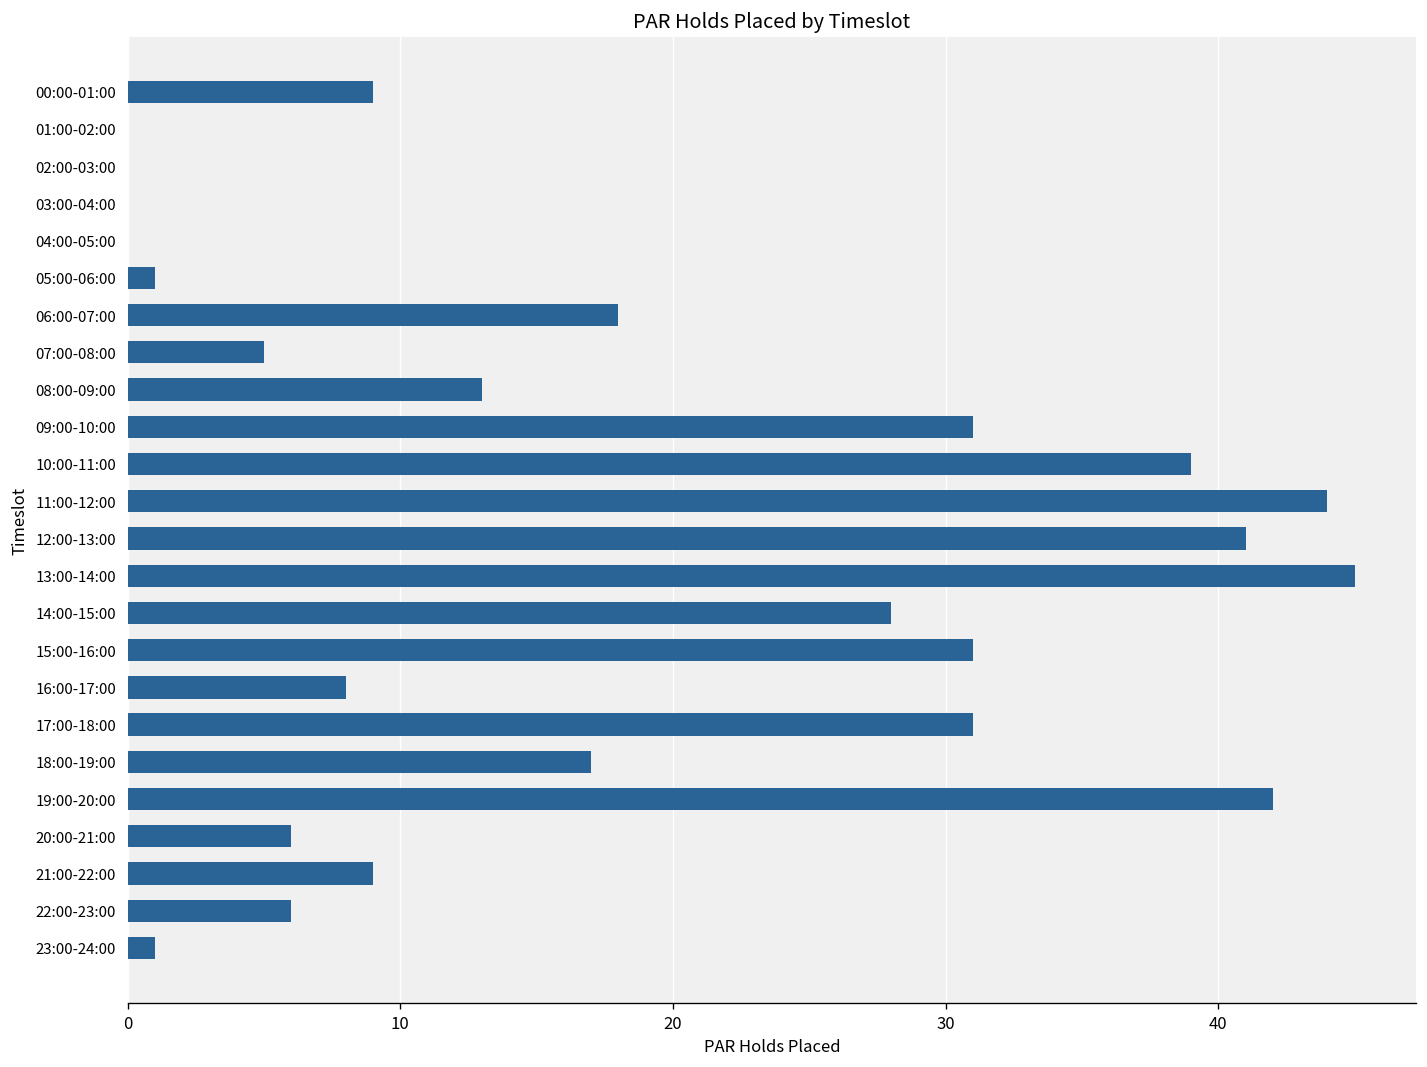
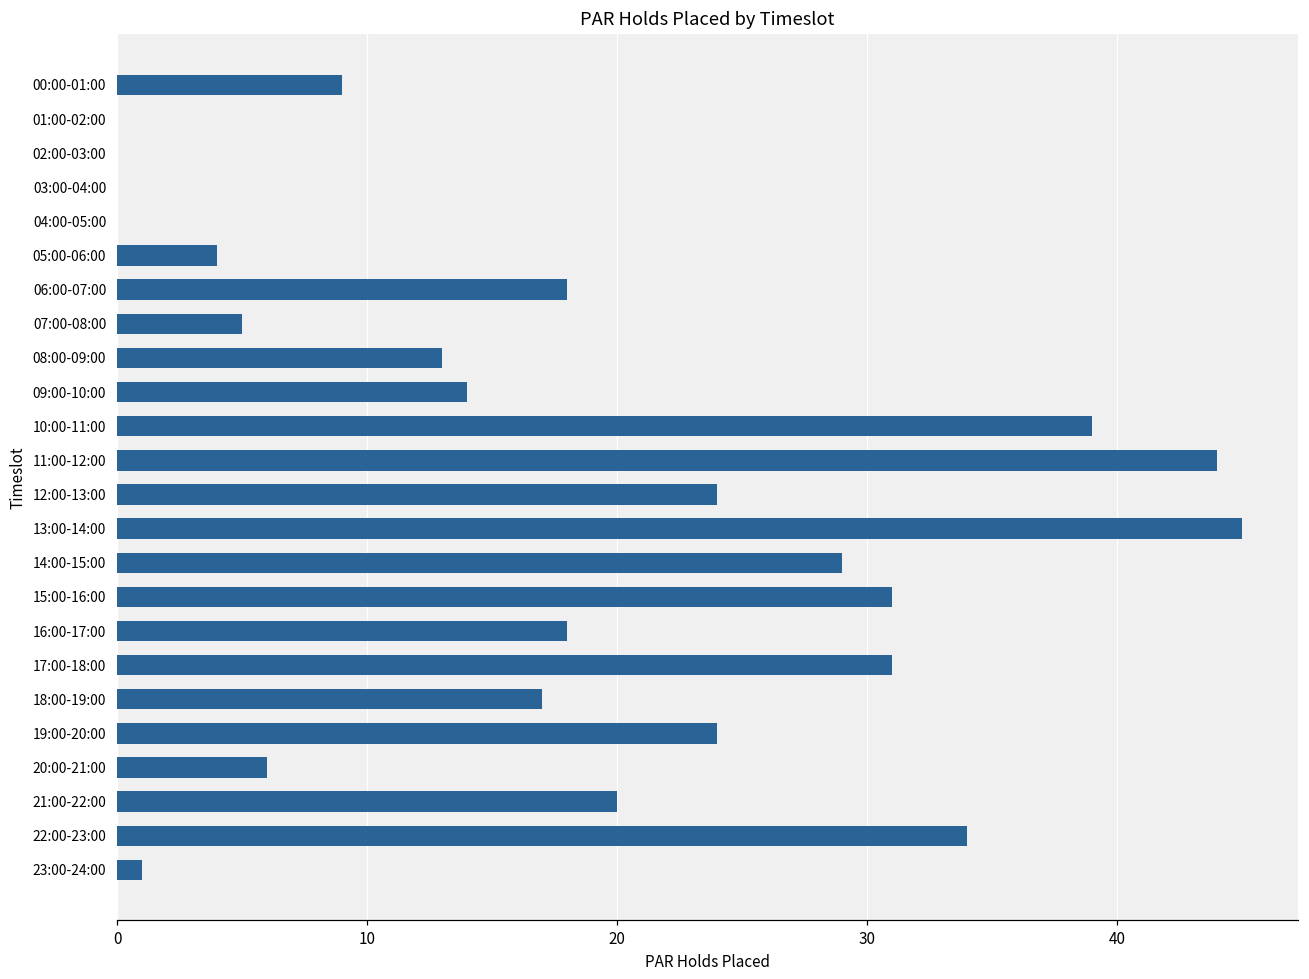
05:00-06:00: 1 -> 4
09:00-10:00: 31 -> 14
12:00-13:00: 41 -> 24
14:00-15:00: 28 -> 29
16:00-17:00: 8 -> 18
19:00-20:00: 42 -> 24
21:00-22:00: 9 -> 20
22:00-23:00: 6 -> 34
